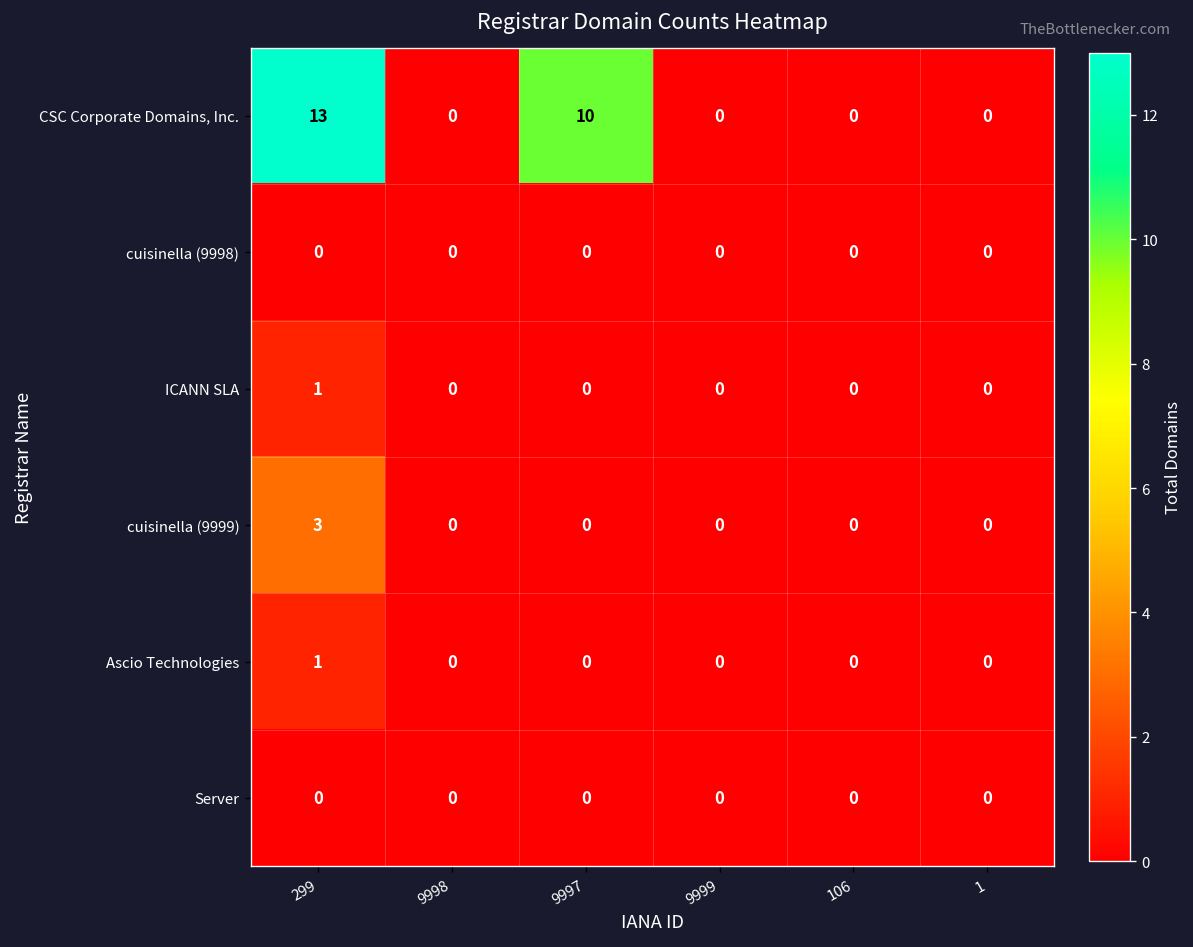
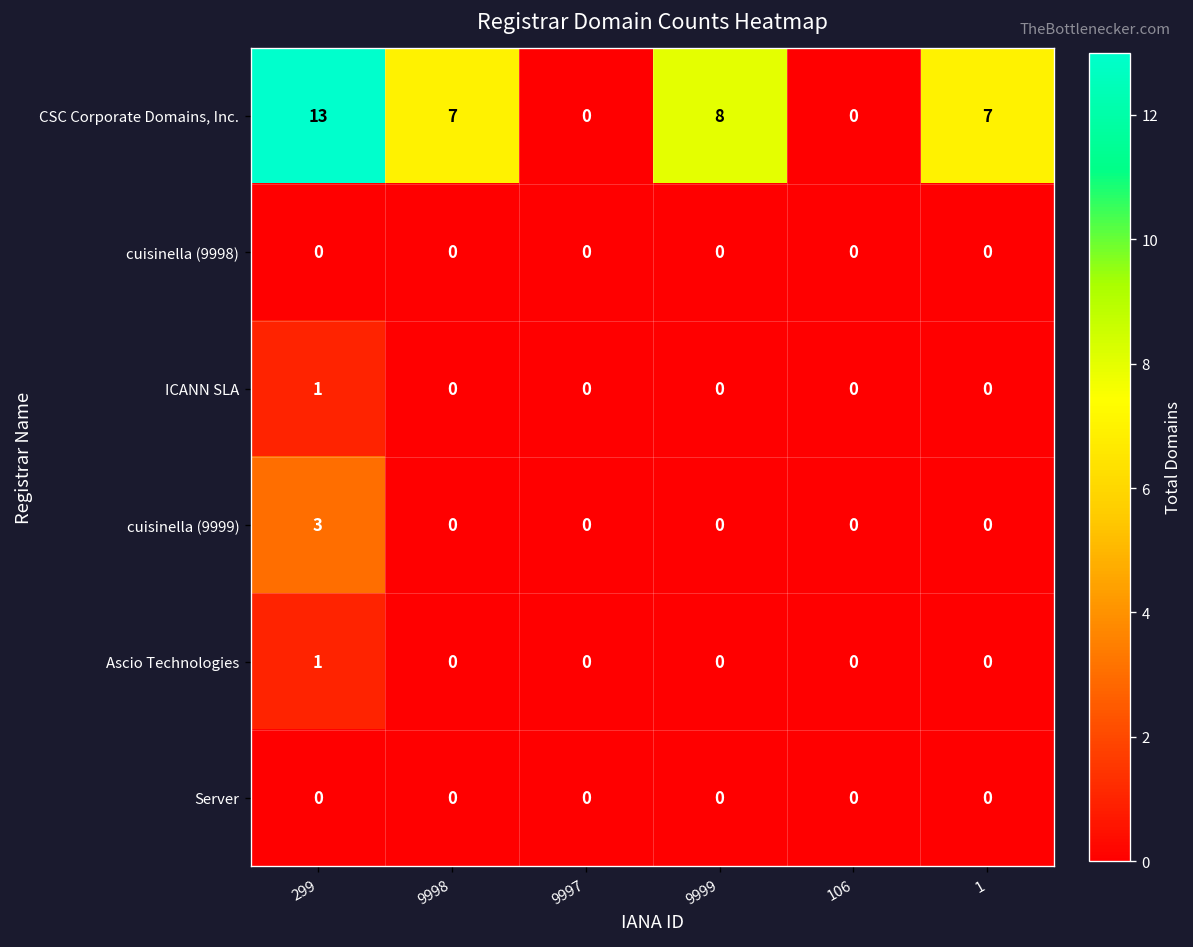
CSC Corporate Domains, Inc., 9998: 0 -> 7
CSC Corporate Domains, Inc., 9997: 10 -> 0
CSC Corporate Domains, Inc., 9999: 0 -> 8
CSC Corporate Domains, Inc., 1: 0 -> 7
